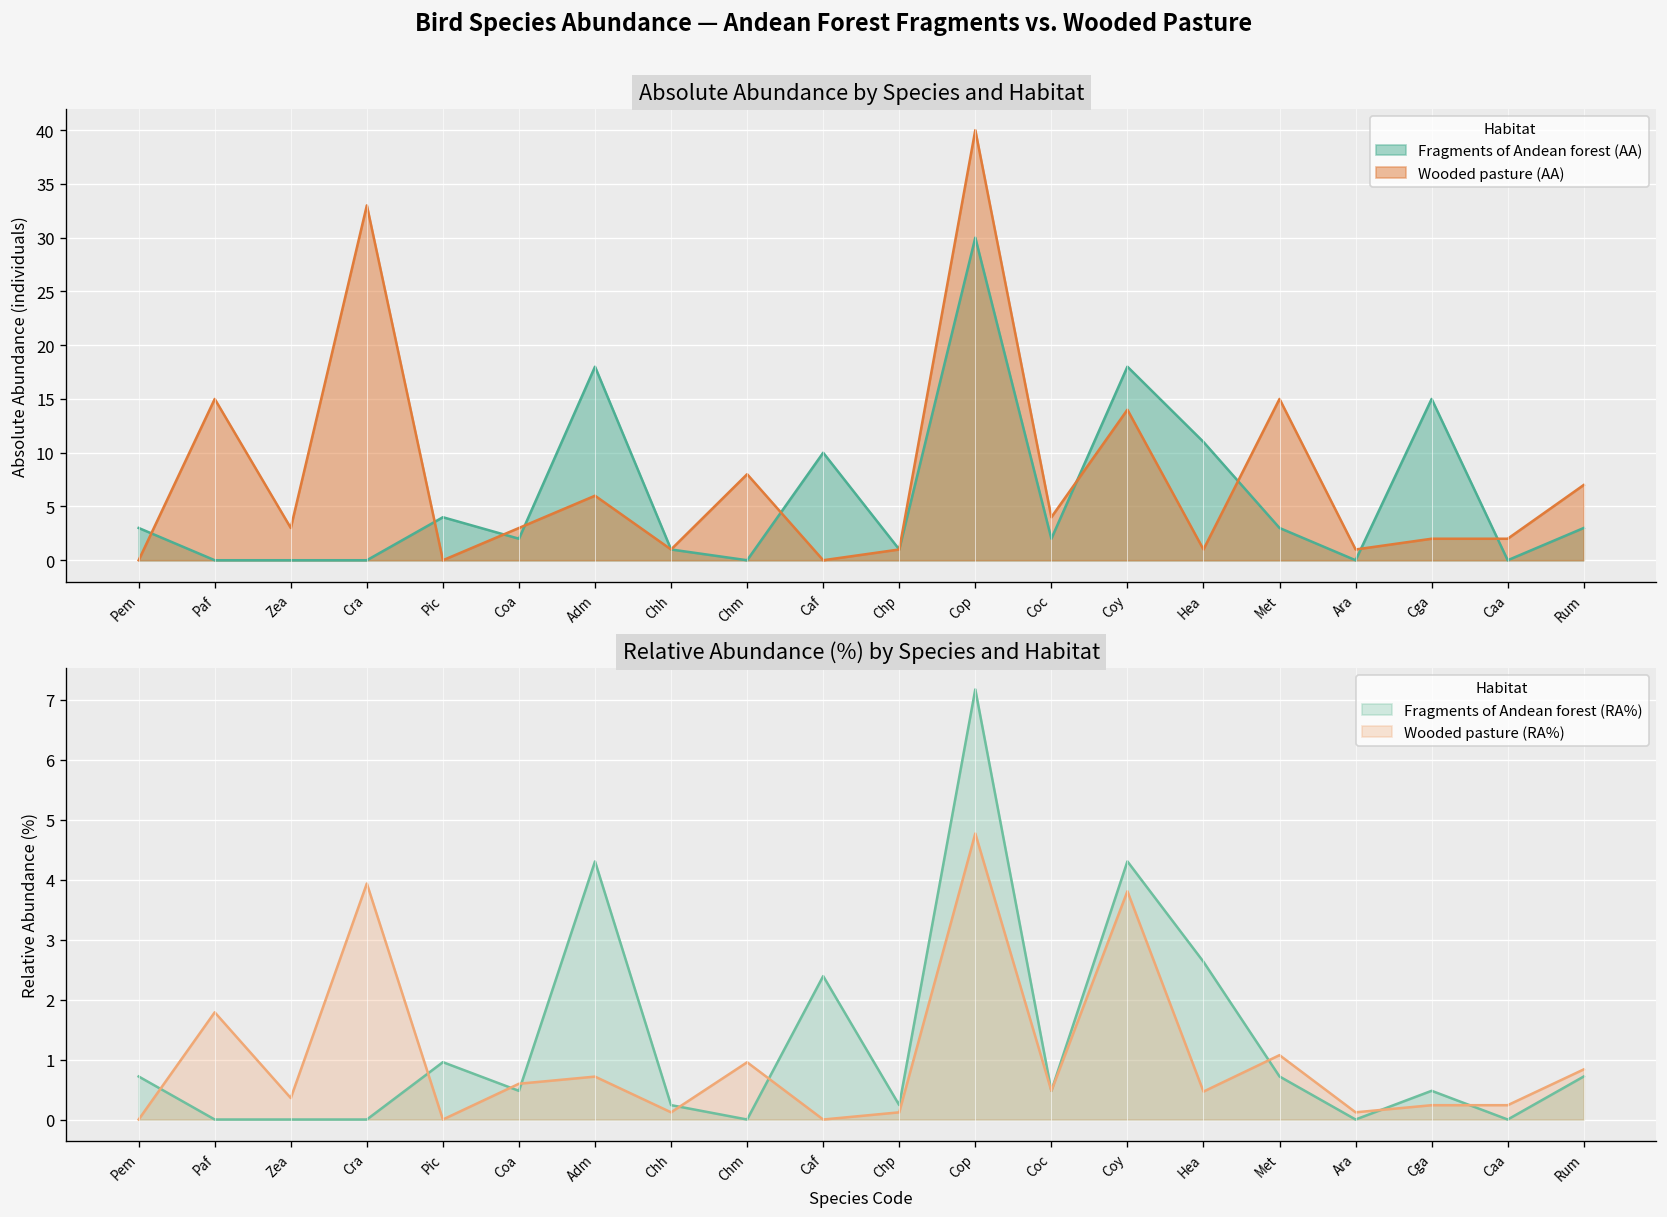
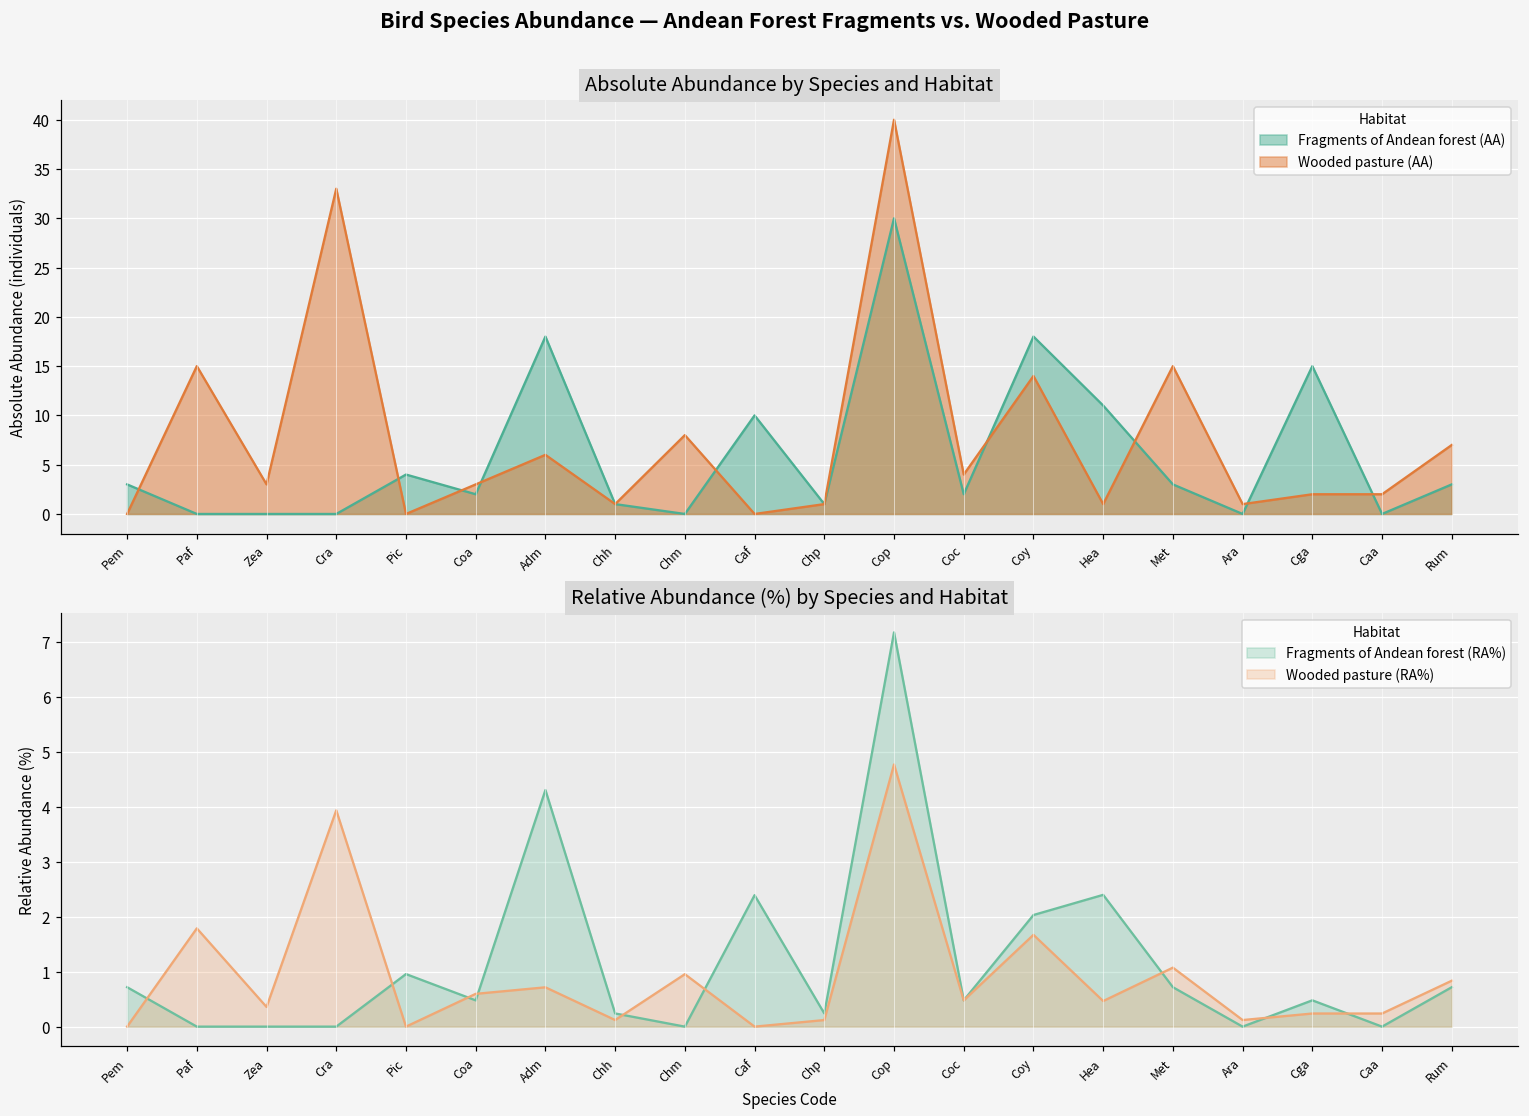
Relative Abundance (%) by Species and Habitat, Fragments of Andean forest (RA%), Coy: 4.3 -> 2.0
Relative Abundance (%) by Species and Habitat, Wooded pasture (RA%), Coy: 3.8 -> 1.7
Relative Abundance (%) by Species and Habitat, Fragments of Andean forest (RA%), Hea: 2.6 -> 2.4
